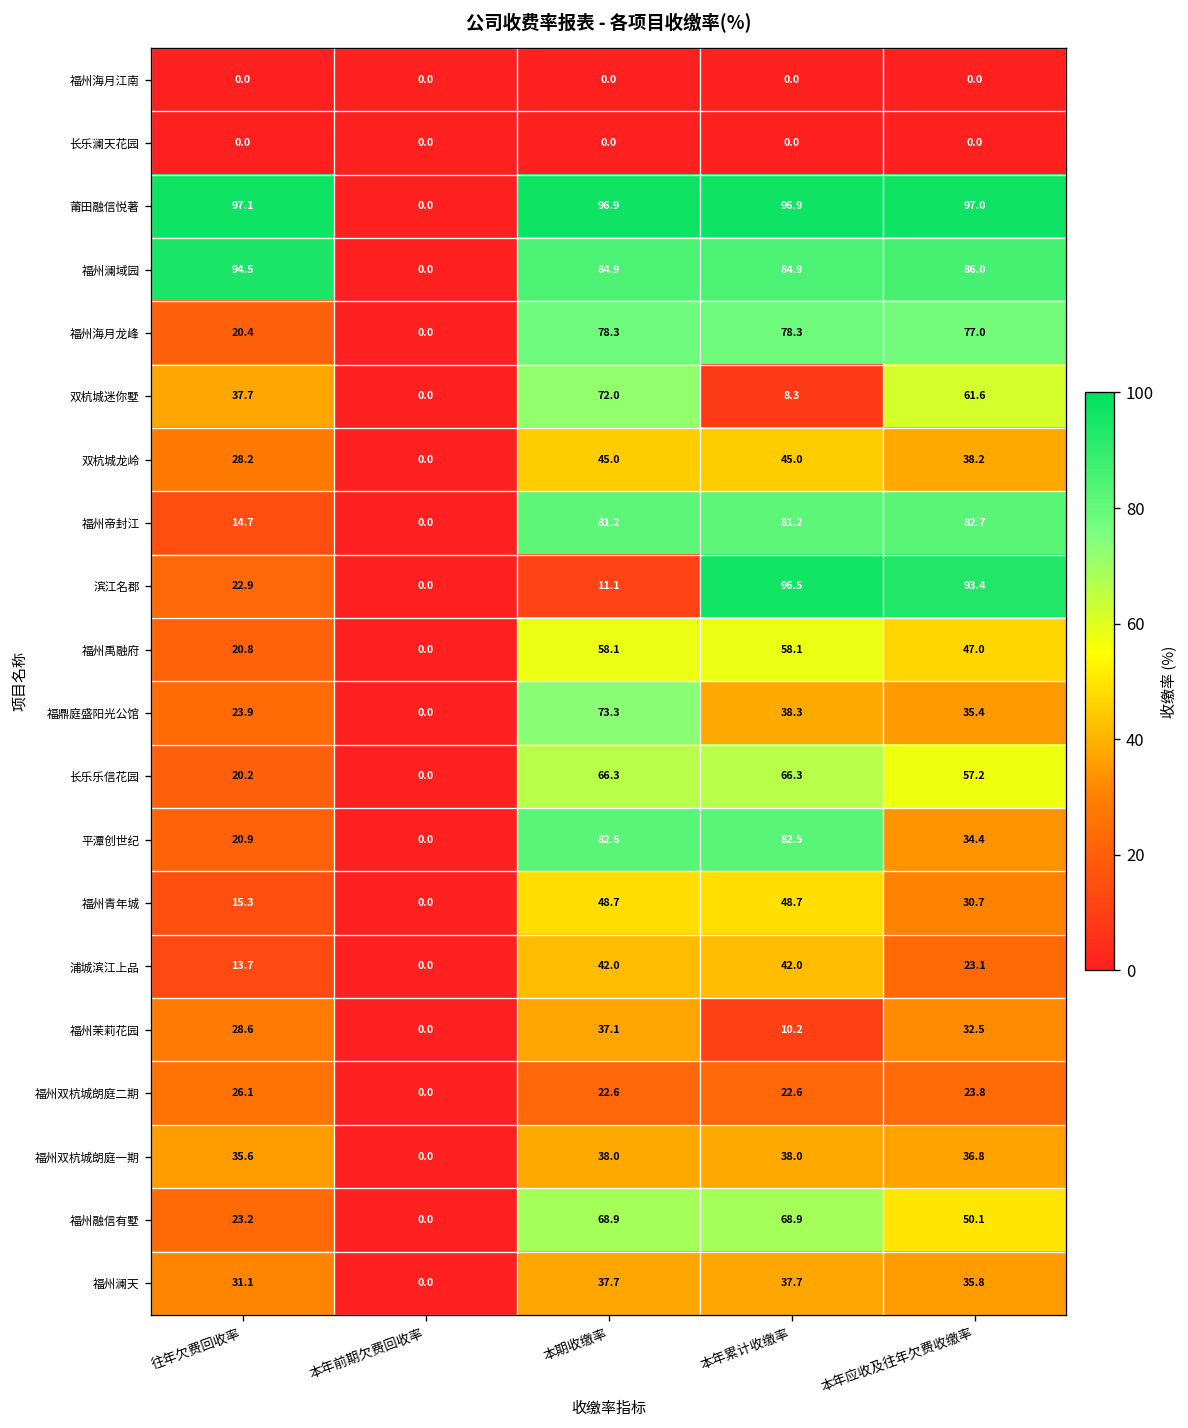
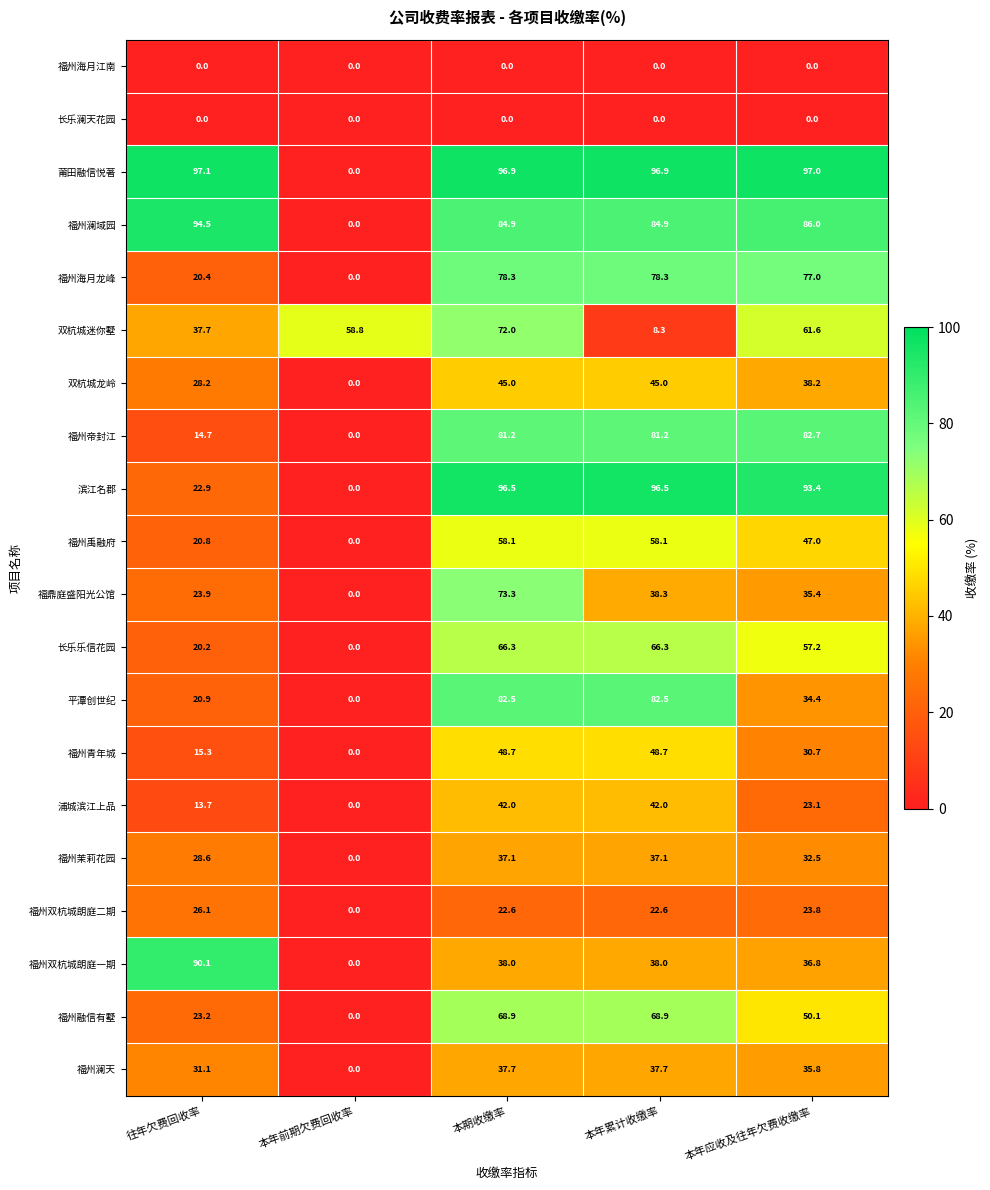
双杭城迷你墅, 本年前期欠费回收率: 0.0 -> 58.8
滨江名郡, 本期收缴率: 11.1 -> 96.5
福州茉莉花园, 本年累计收缴率: 10.2 -> 37.1
福州双杭城朗庭一期, 往年欠费回收率: 35.6 -> 90.1
